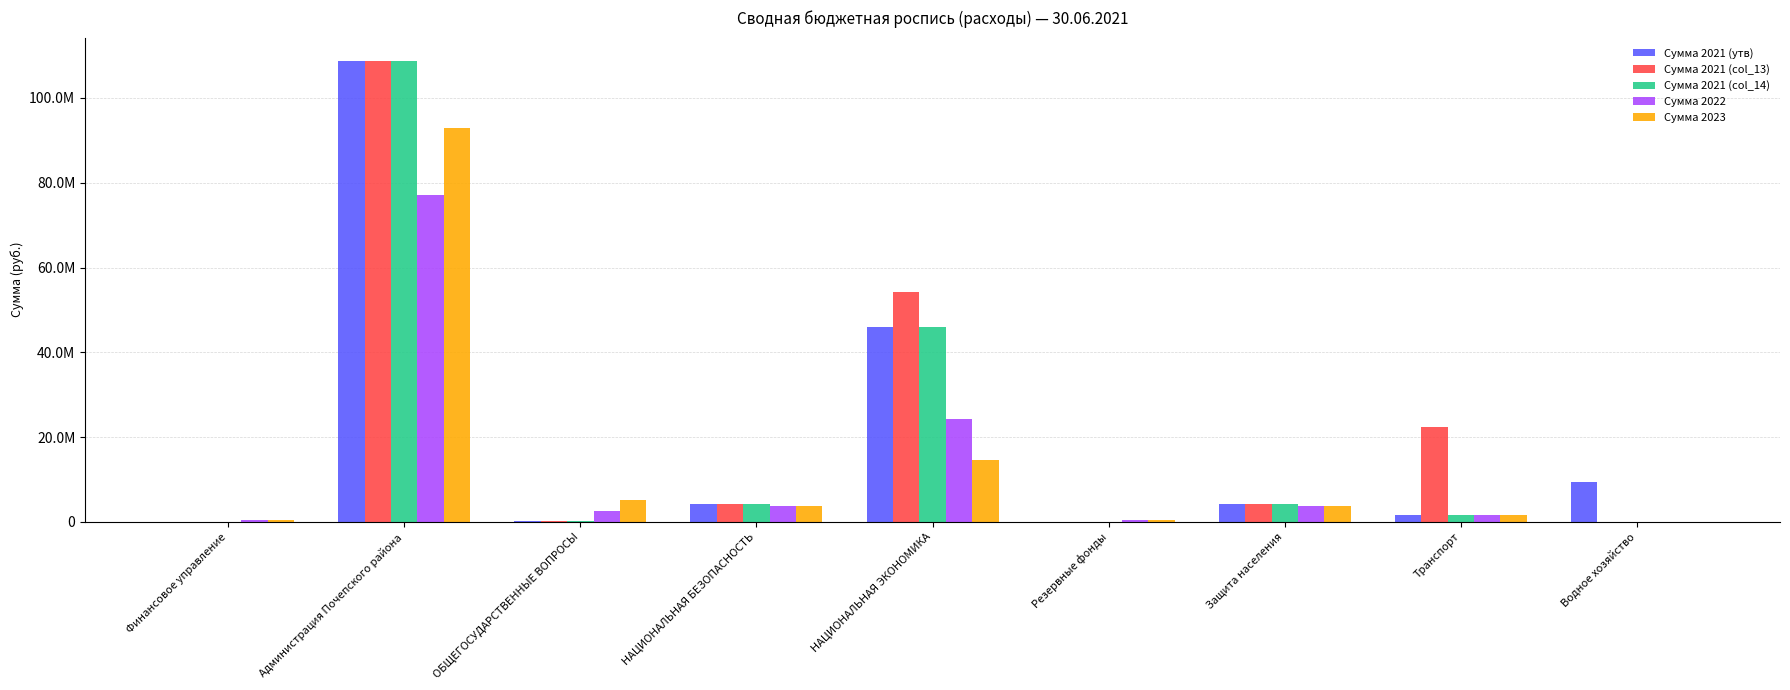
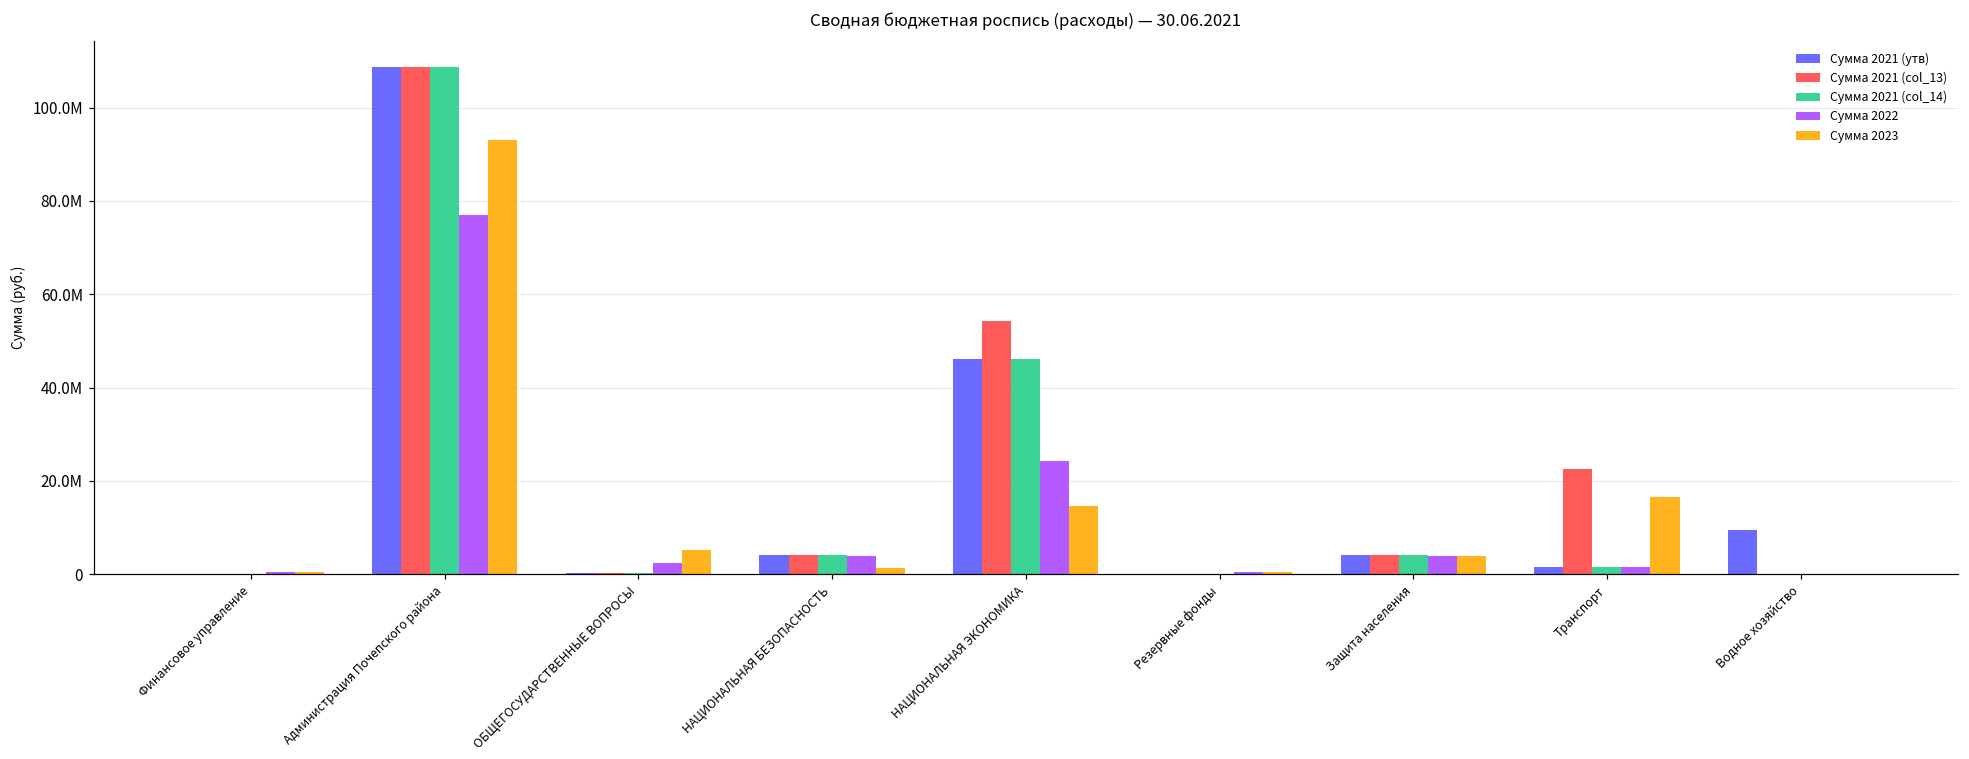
Сумма 2023, НАЦИОНАЛЬНАЯ БЕЗОПАСНОСТЬ: 4000000 -> 1000000
Сумма 2023, Транспорт: 2000000 -> 16000000
